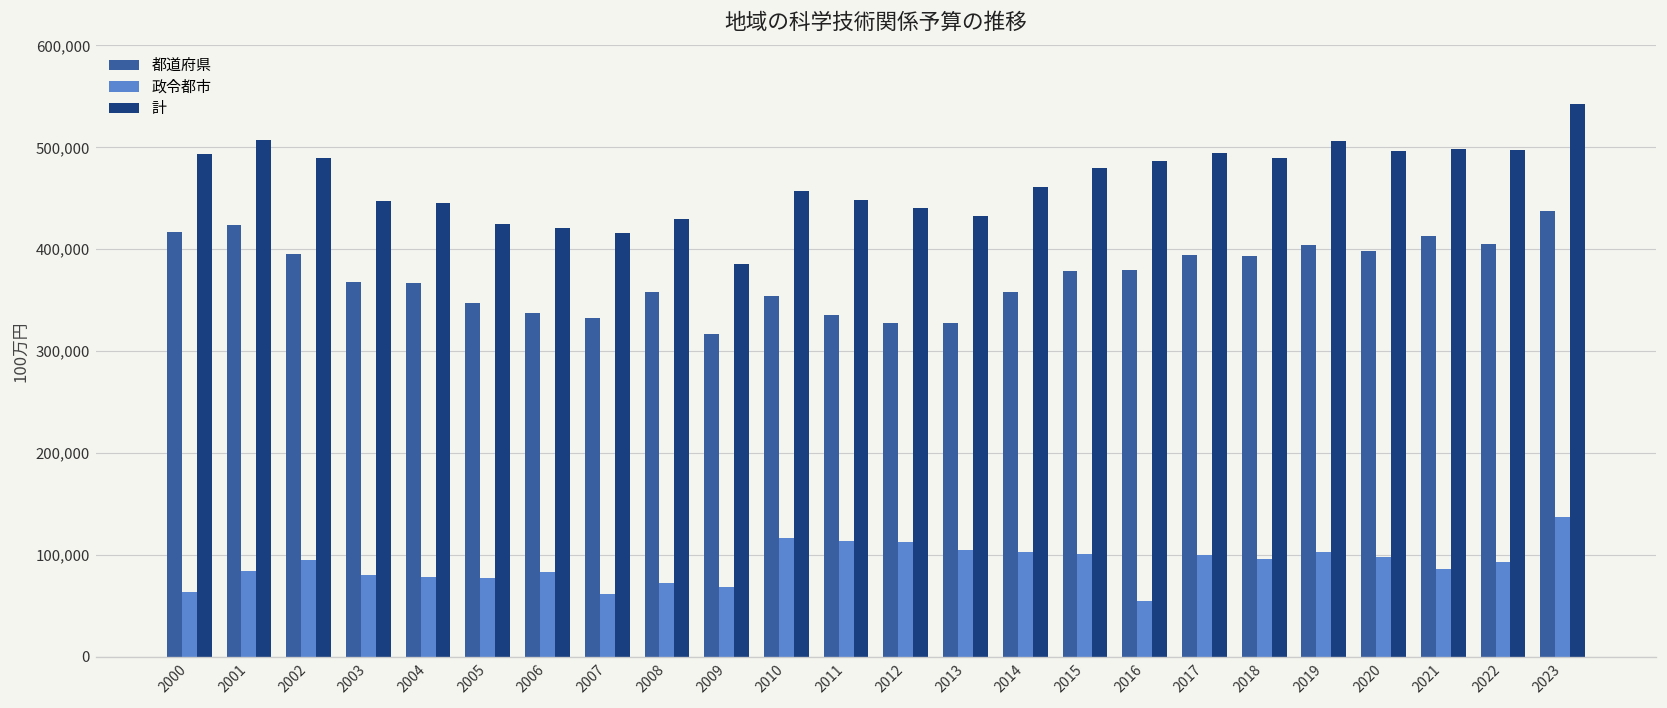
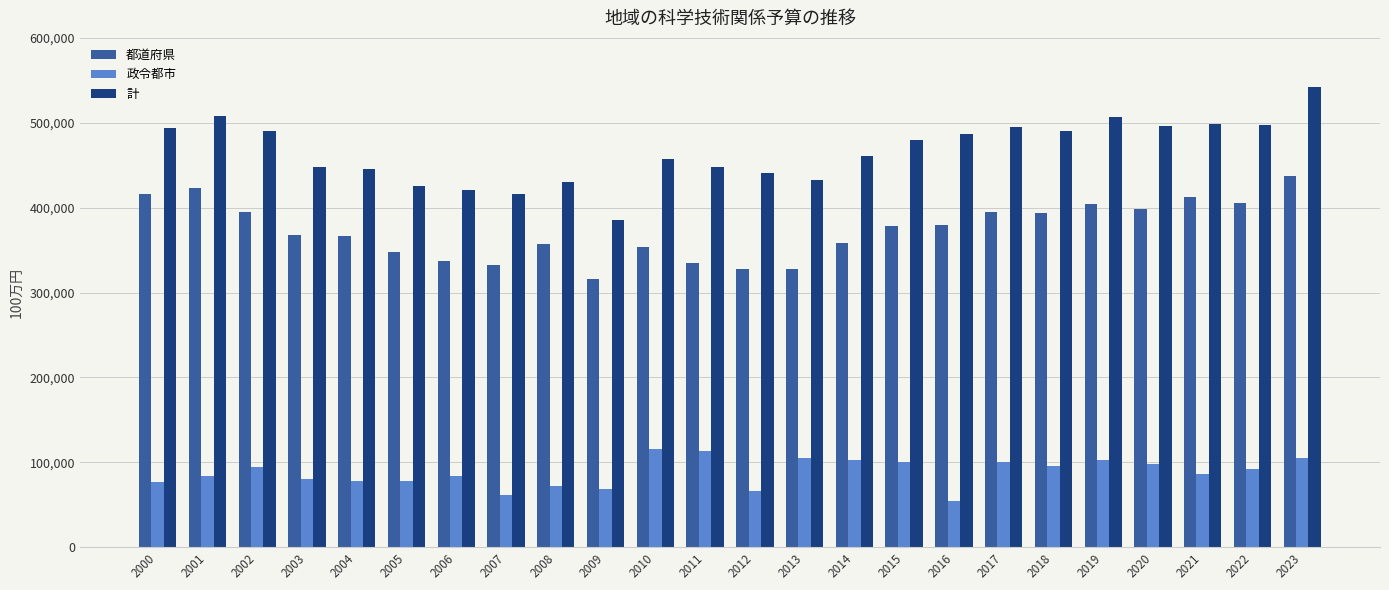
政令都市, 2000: 60,000 -> 80,000
政令都市, 2012: 110,000 -> 70,000
政令都市, 2023: 140,000 -> 110,000
